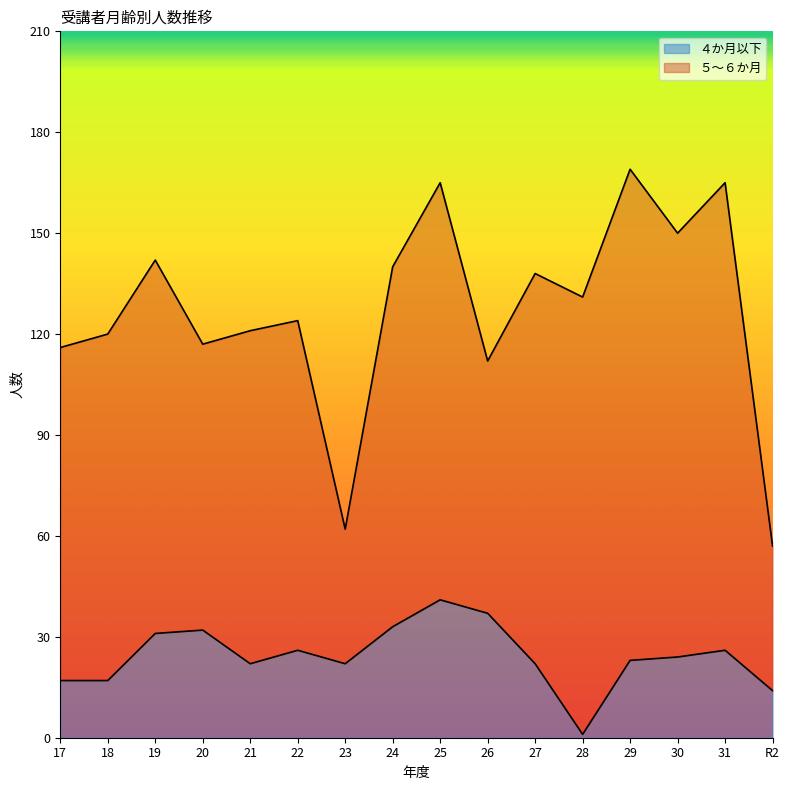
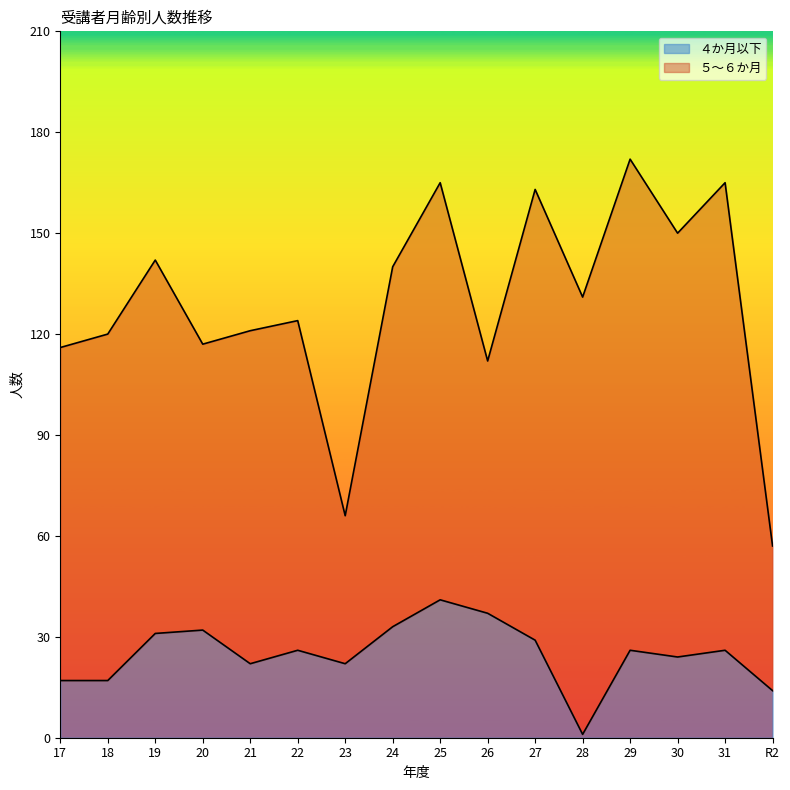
５～６か月, 23: 40 -> 44
４か月以下, 27: 22 -> 29
５～６か月, 27: 116 -> 134
４か月以下, 29: 23 -> 26
